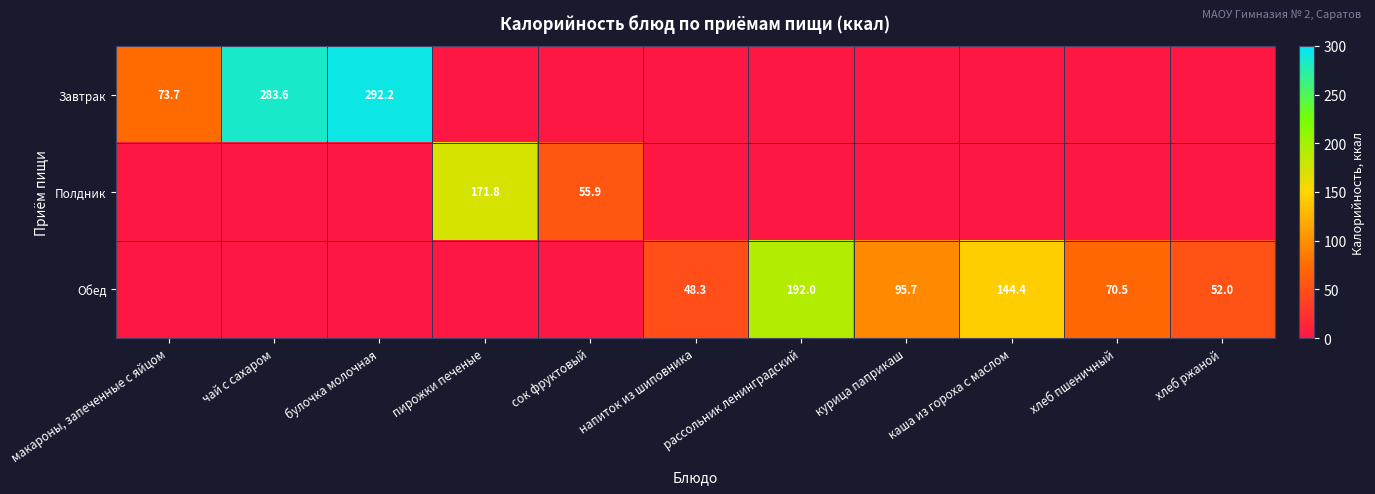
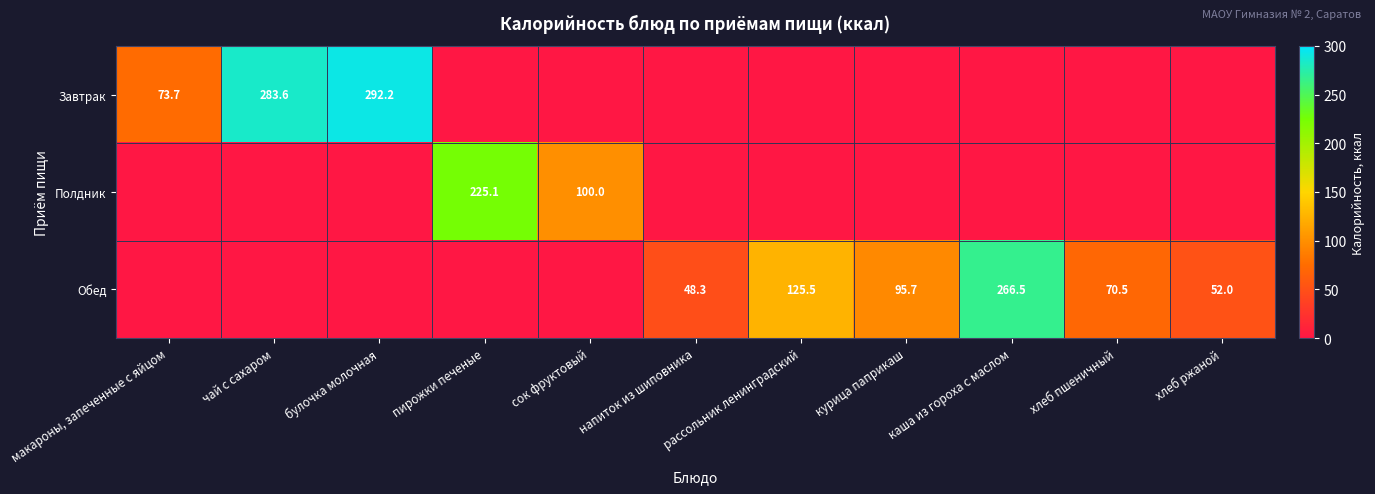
Полдник, пирожки печеные: 171.8 -> 225.1
Полдник, сок фруктовый: 55.9 -> 100.0
Обед, рассольник ленинградский: 192.0 -> 125.5
Обед, каша из гороха с маслом: 144.4 -> 266.5
